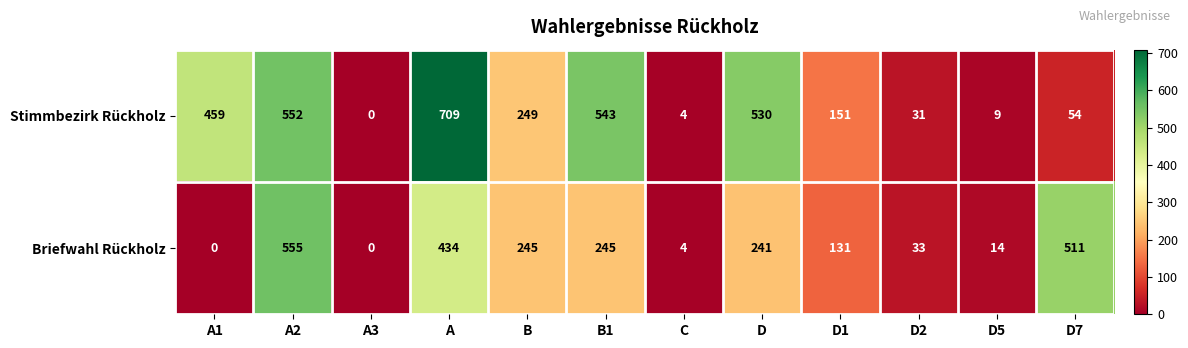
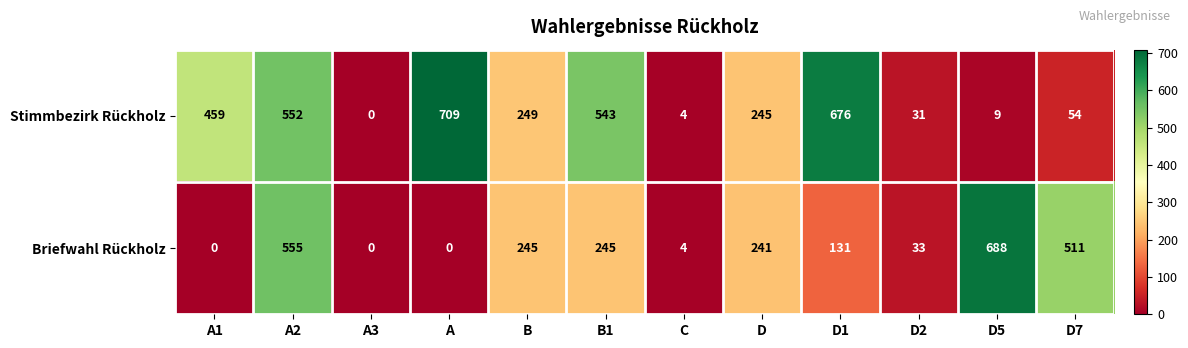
Stimmbezirk Rückholz, D: 530 -> 245
Stimmbezirk Rückholz, D1: 151 -> 676
Briefwahl Rückholz, A: 434 -> 0
Briefwahl Rückholz, D5: 14 -> 688
